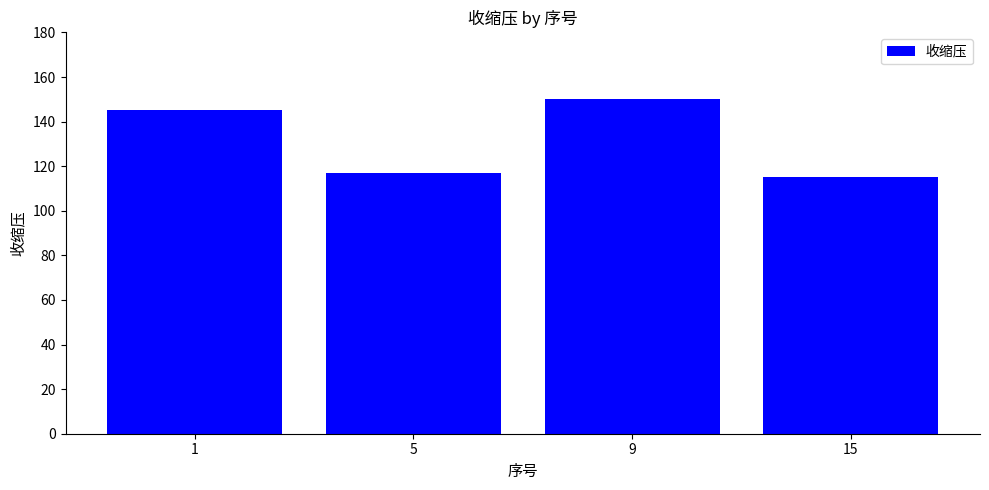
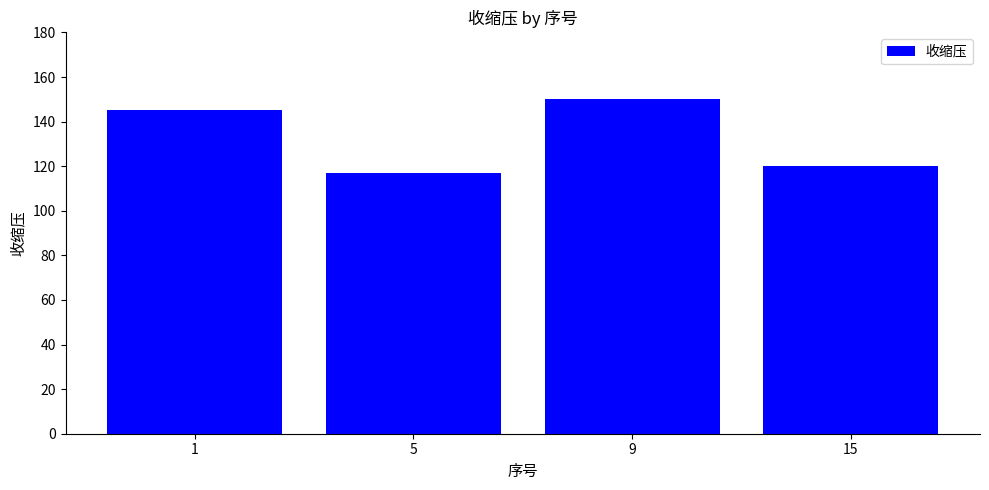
15: 115 -> 120
